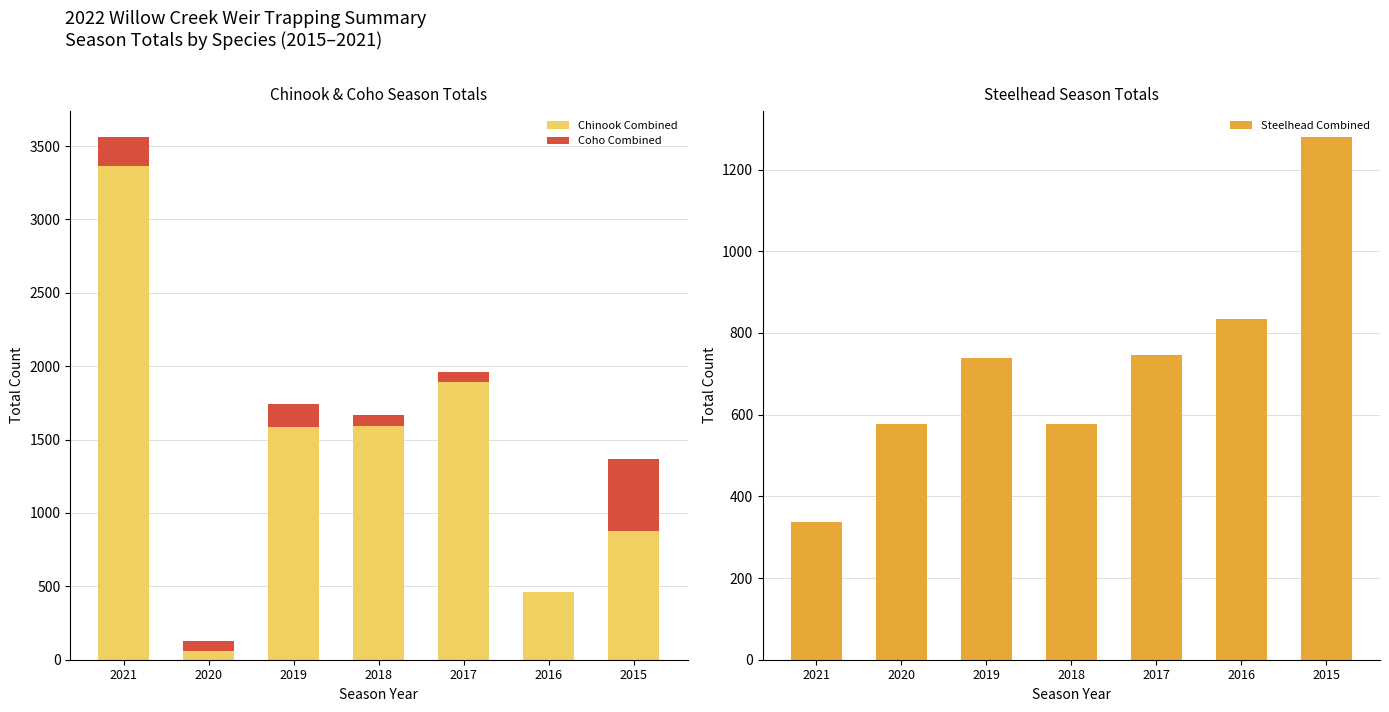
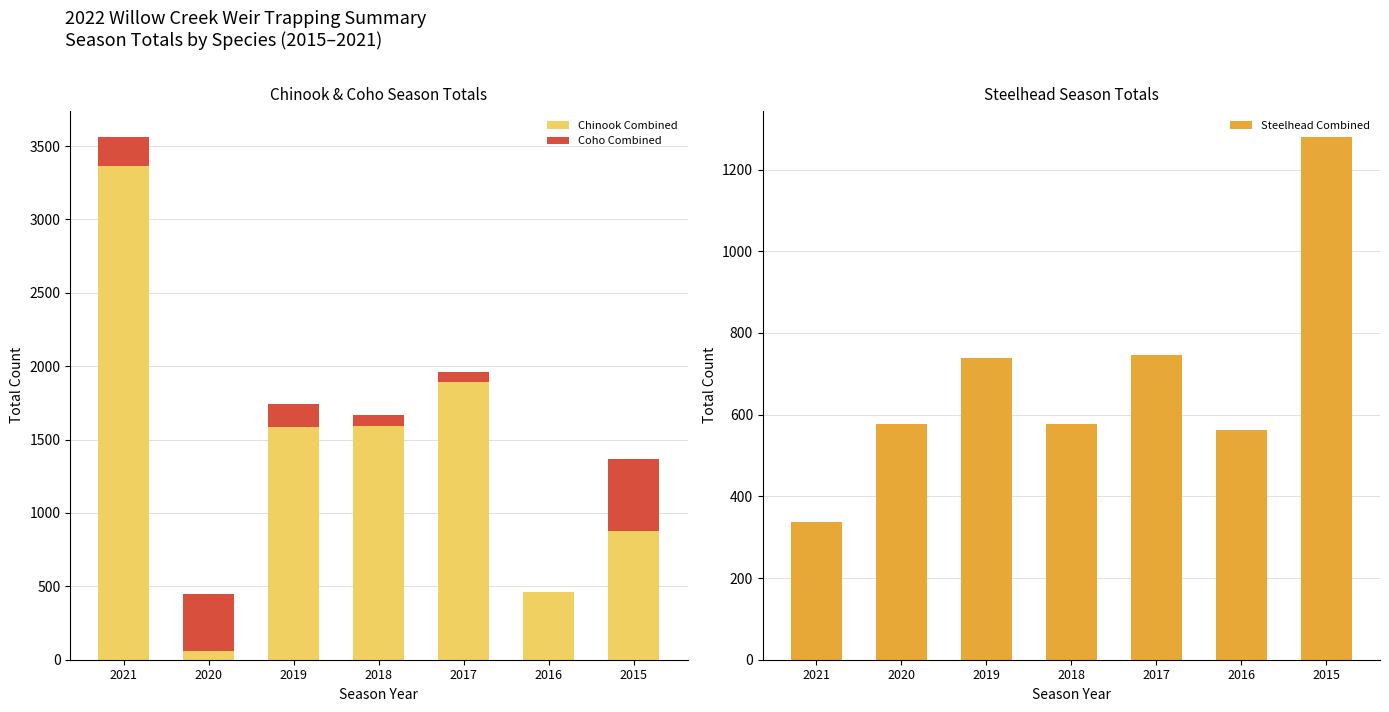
Chinook & Coho Season Totals, Coho Combined, 2020: 70 -> 390
Steelhead Season Totals, 2016: 840 -> 560
